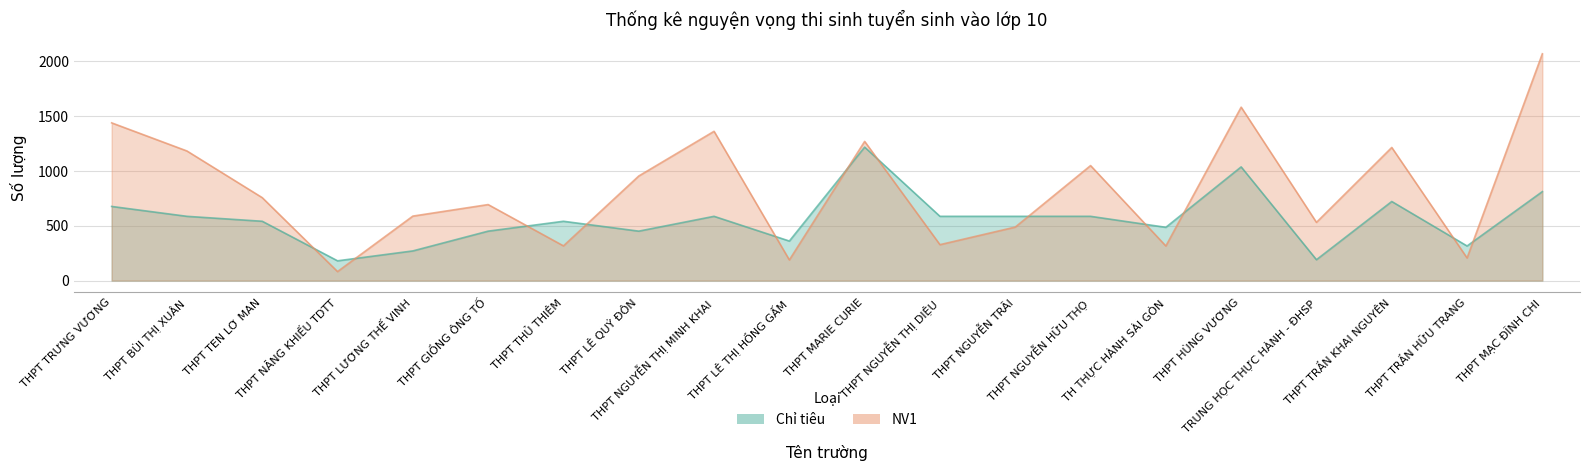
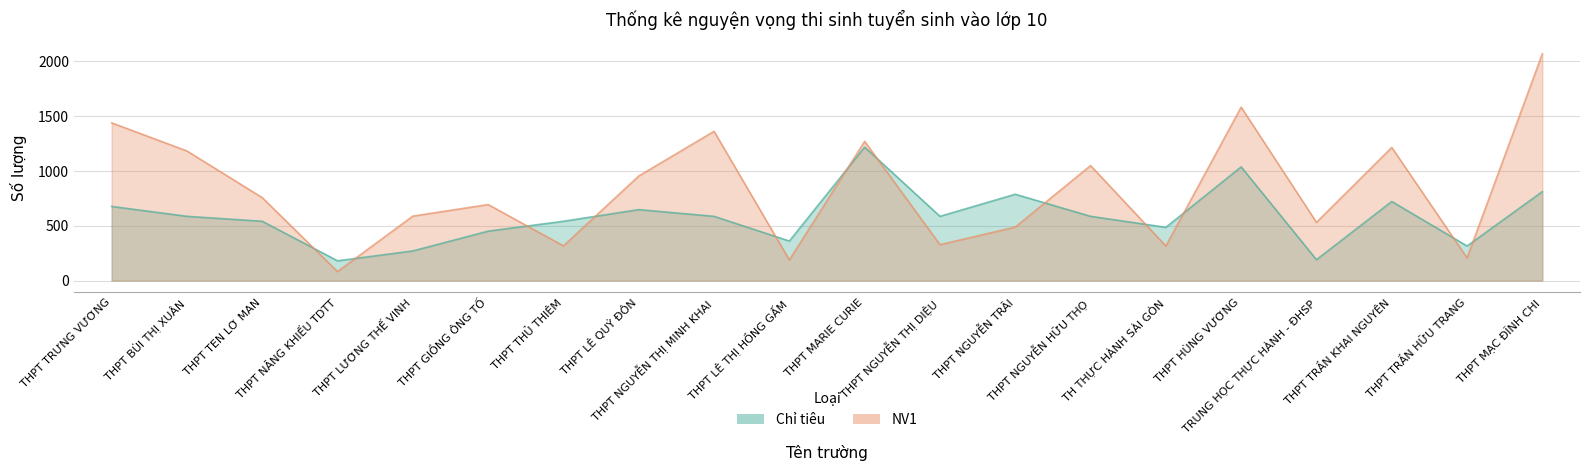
Chỉ tiêu, THPT LÊ QUÝ ĐÔN: 450 -> 650
Chỉ tiêu, THPT NGUYỄN TRÃI: 590 -> 790
